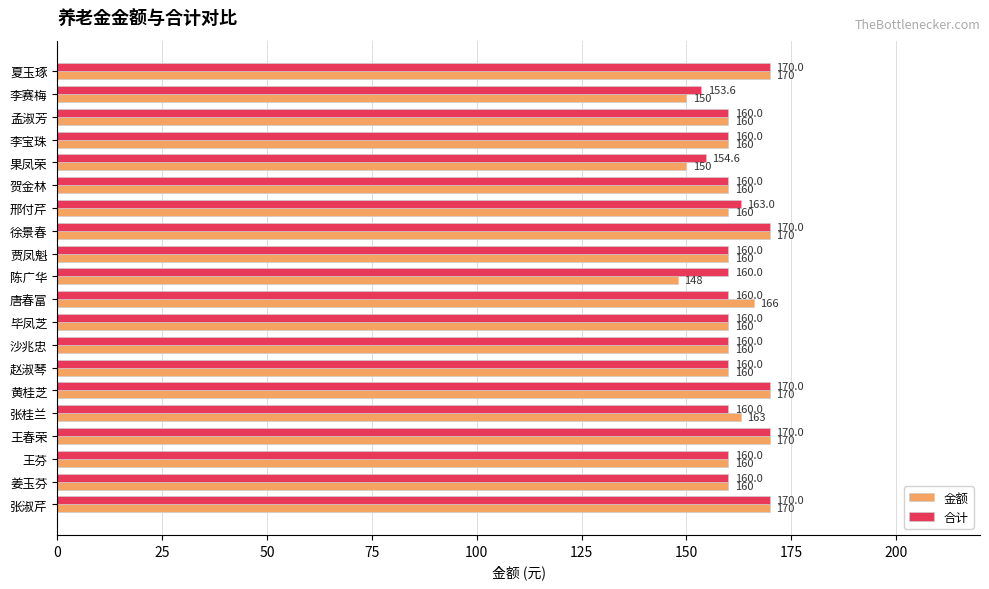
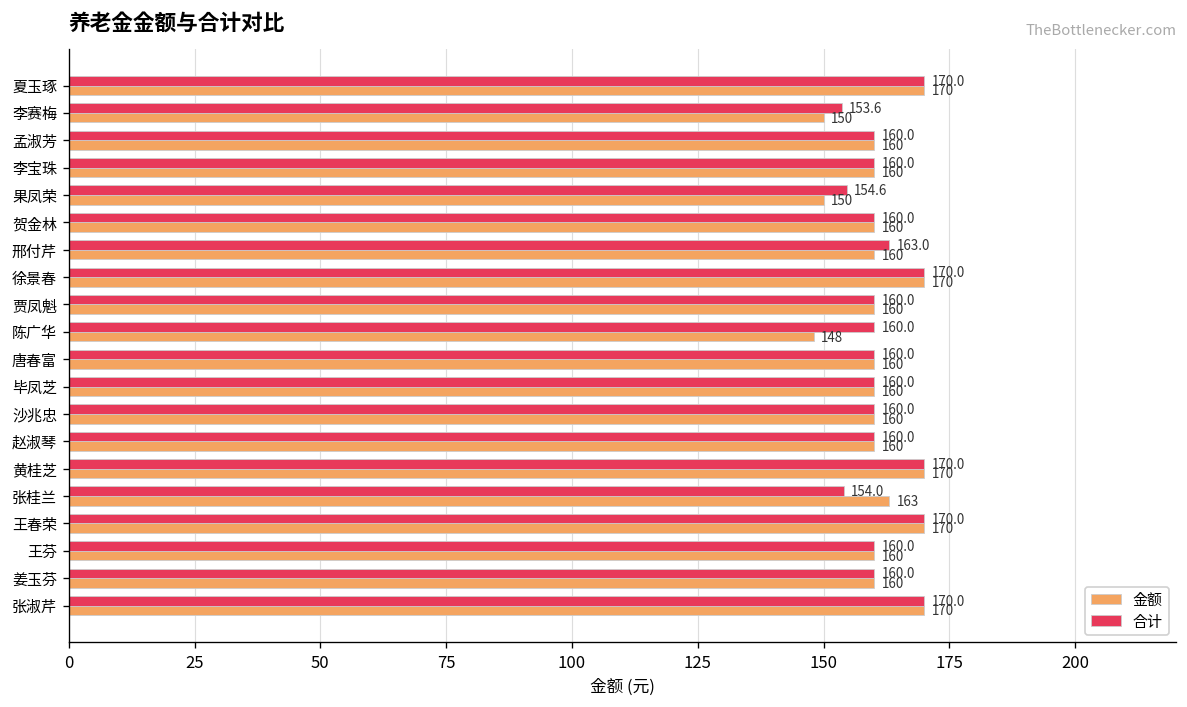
金额, 唐春富: 166 -> 160
合计, 张桂兰: 160.0 -> 154.0
